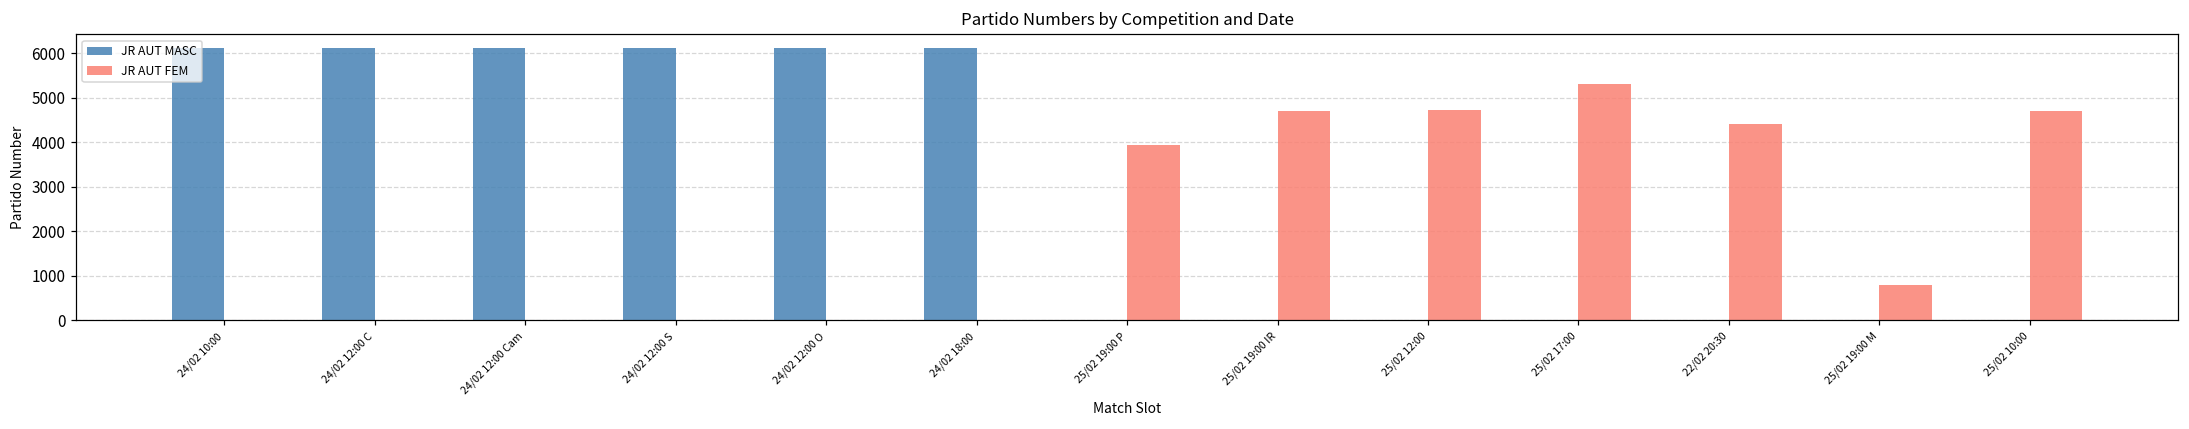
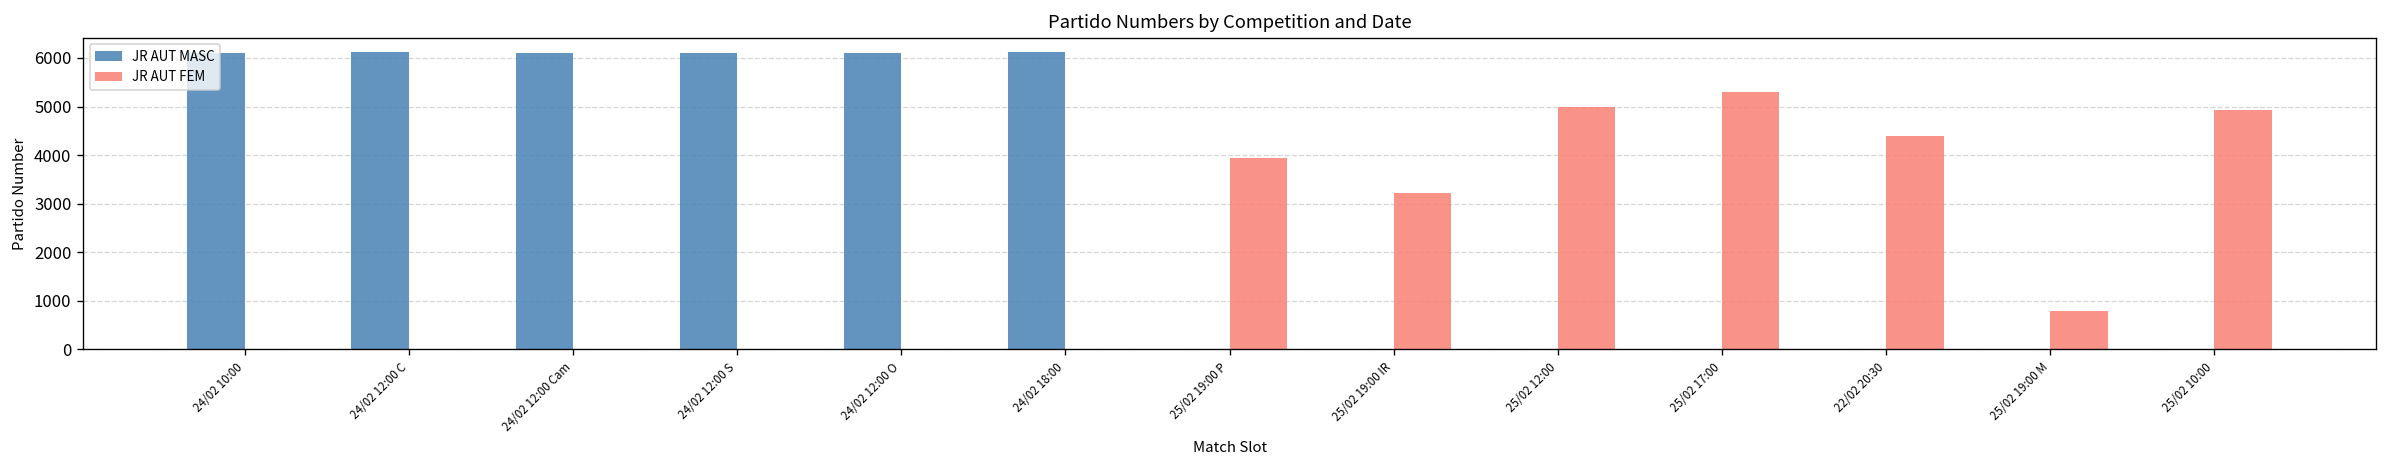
JR AUT FEM, 25/02 19:00 IR: 4700 -> 3200
JR AUT FEM, 25/02 12:00: 4700 -> 5000
JR AUT FEM, 25/02 10:00: 4700 -> 4900
